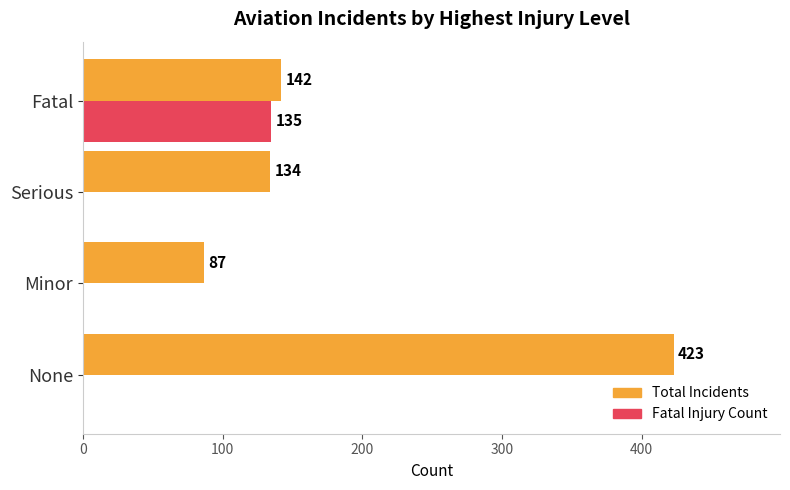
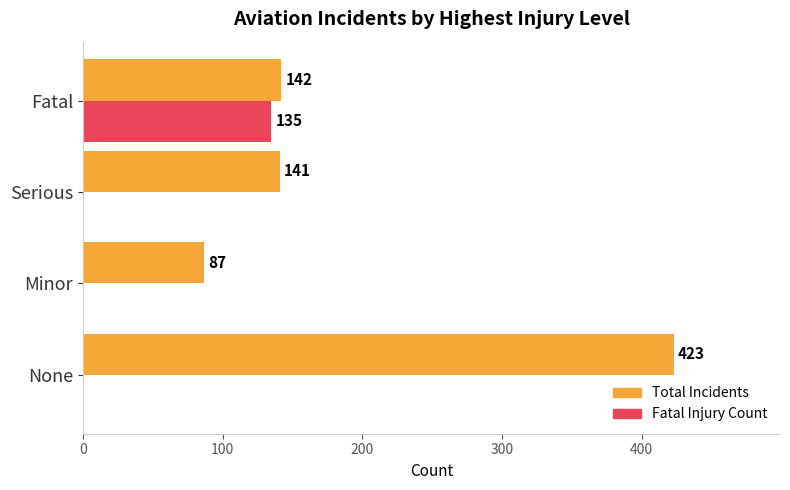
Total Incidents, Serious: 134 -> 141
